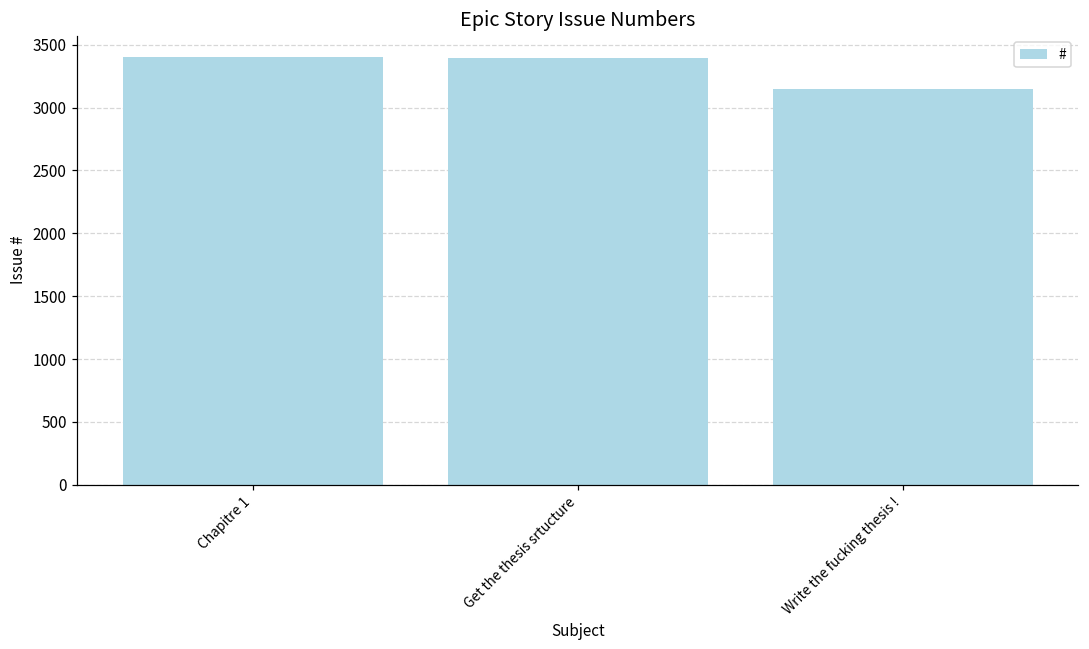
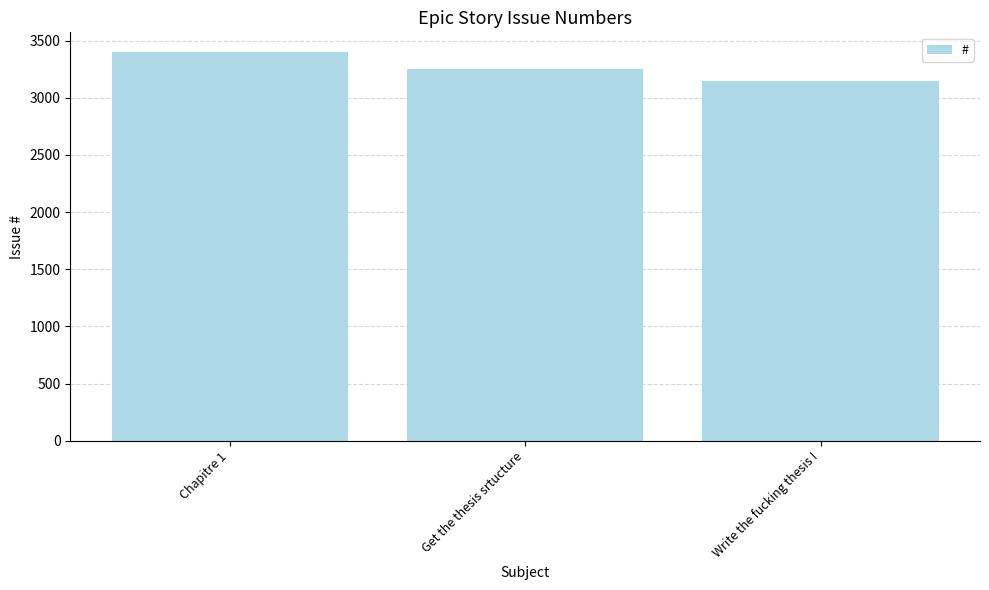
Get the thesis srtucture: 3400 -> 3250
